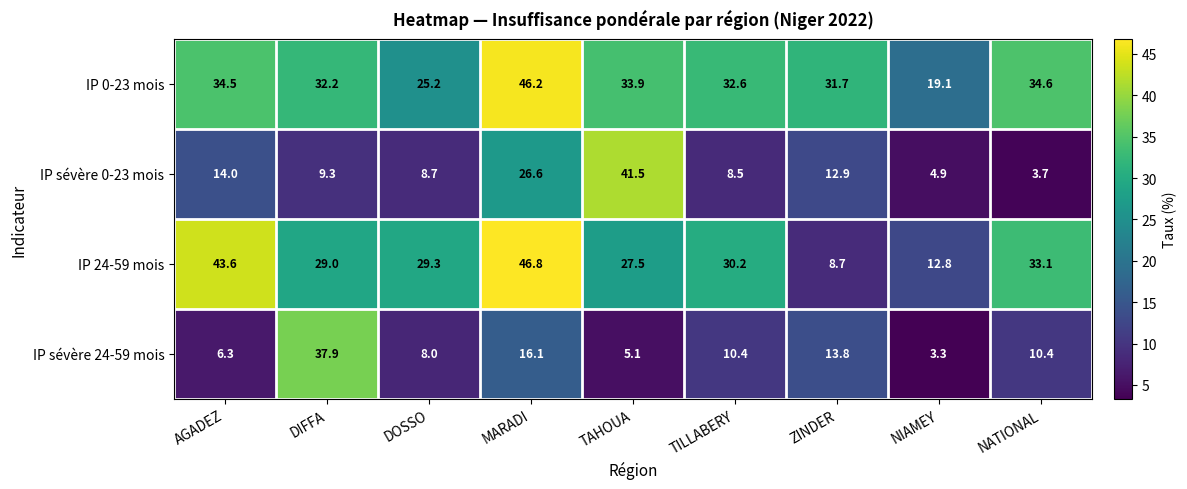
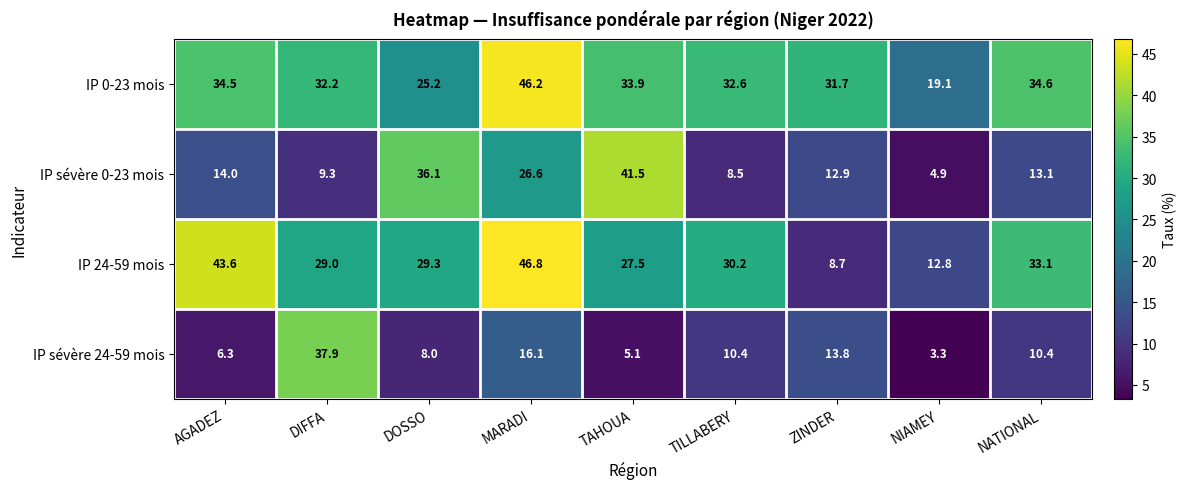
IP sévère 0-23 mois, DOSSO: 8.7 -> 36.1
IP sévère 0-23 mois, NATIONAL: 3.7 -> 13.1
